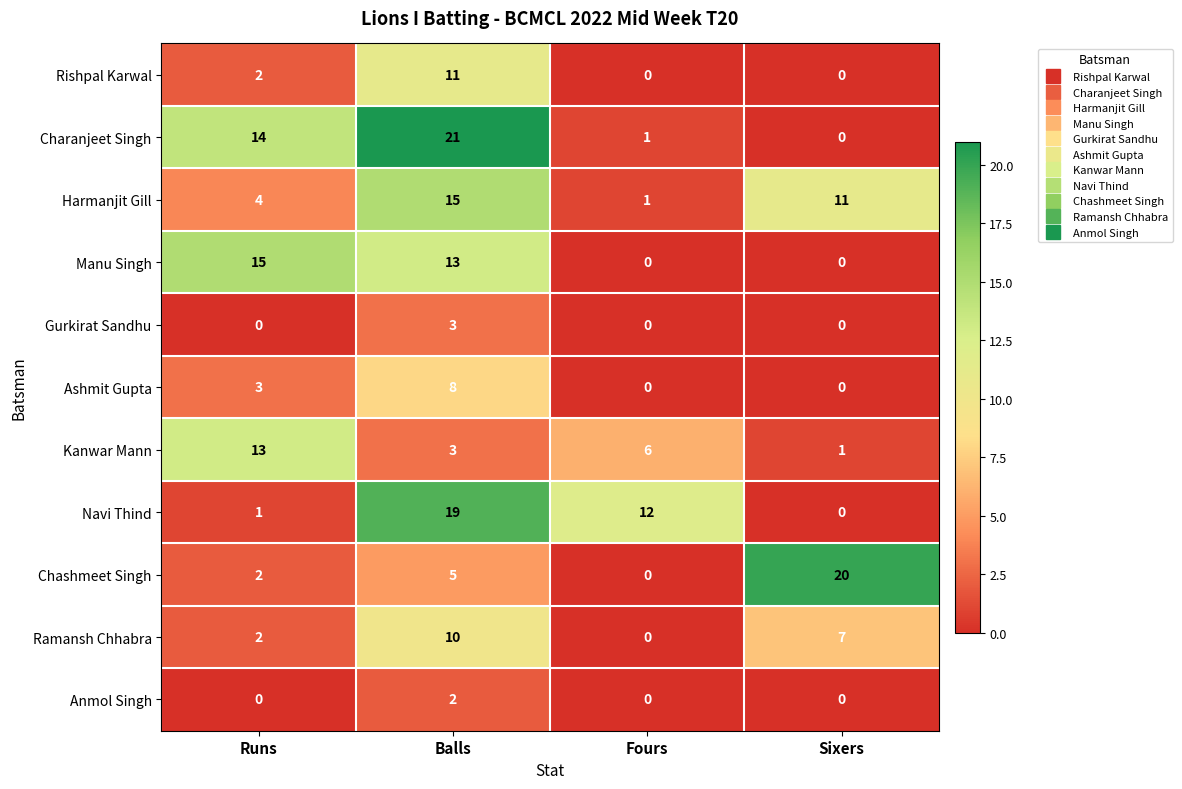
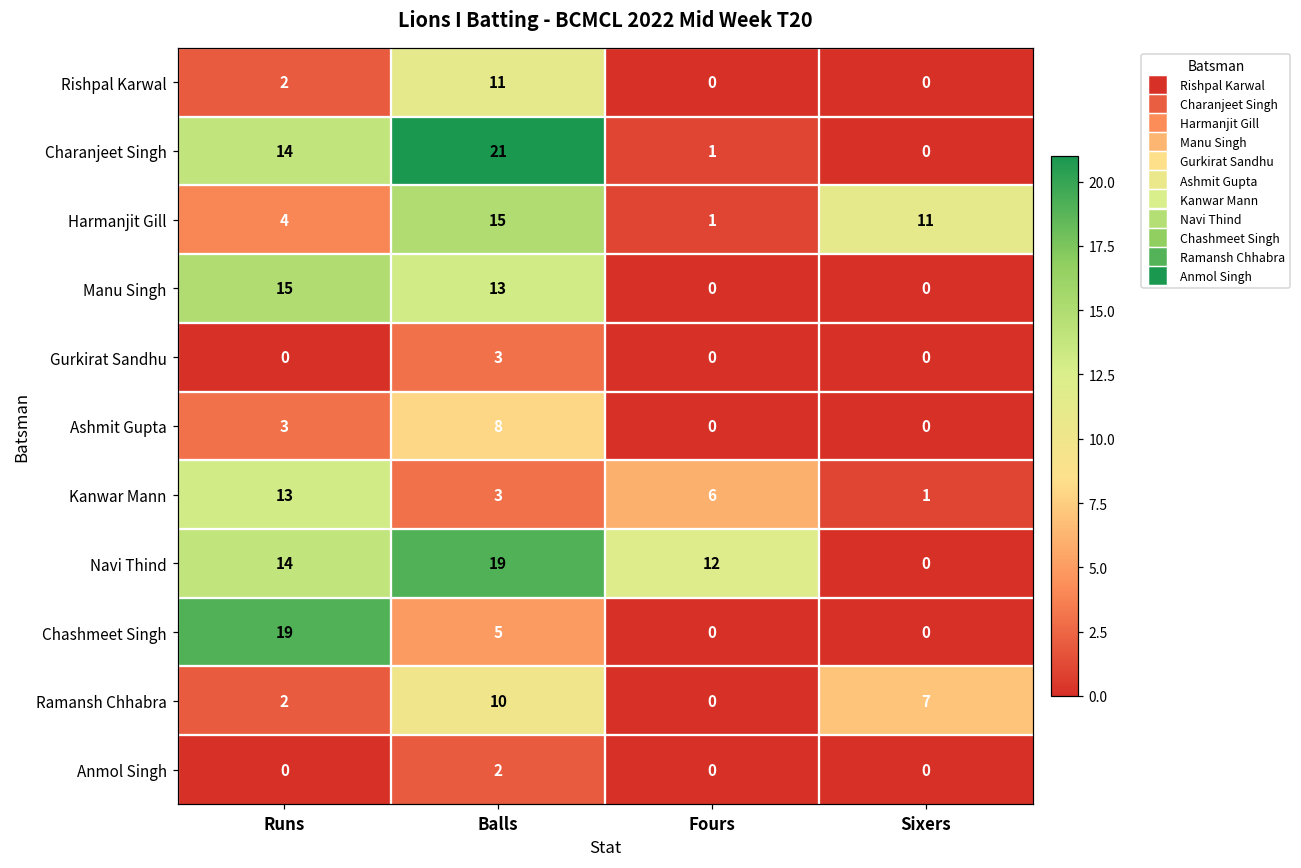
Navi Thind, Runs: 1 -> 14
Chashmeet Singh, Runs: 2 -> 19
Chashmeet Singh, Sixers: 20 -> 0
